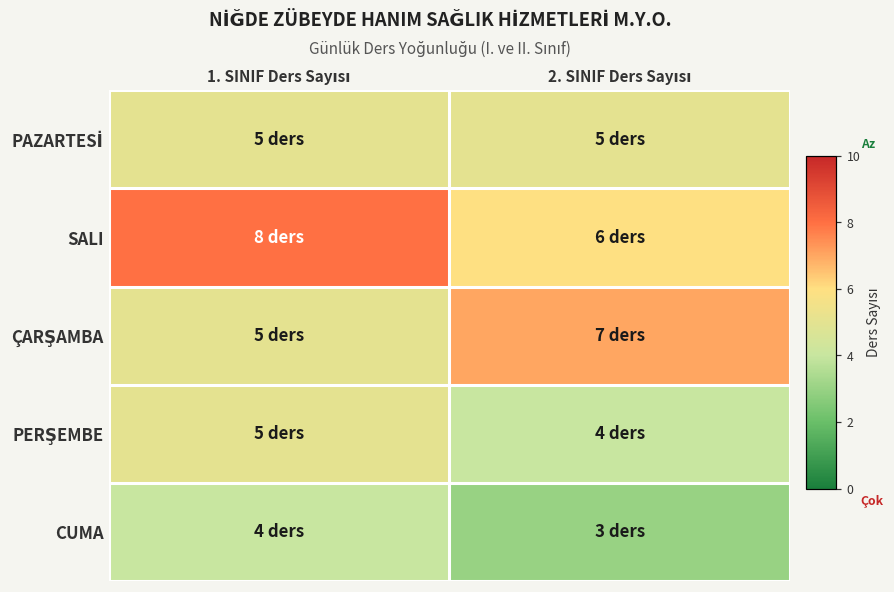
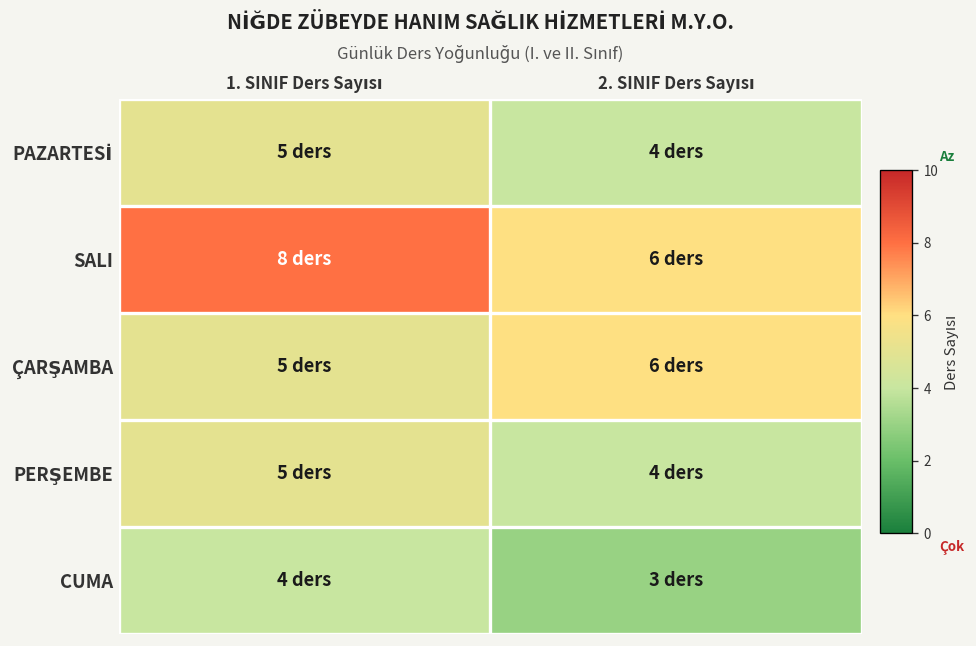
PAZARTESİ, 2. SINIF Ders Sayısı: 5 -> 4
ÇARŞAMBA, 2. SINIF Ders Sayısı: 7 -> 6
